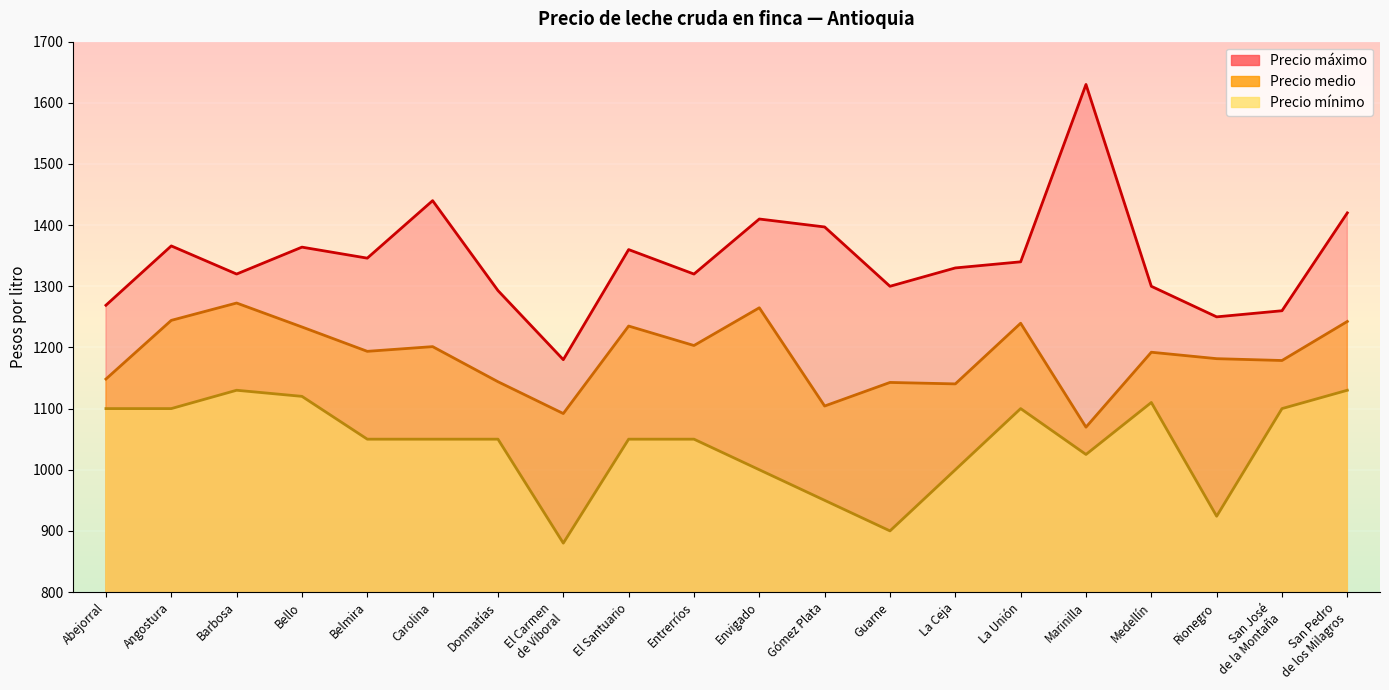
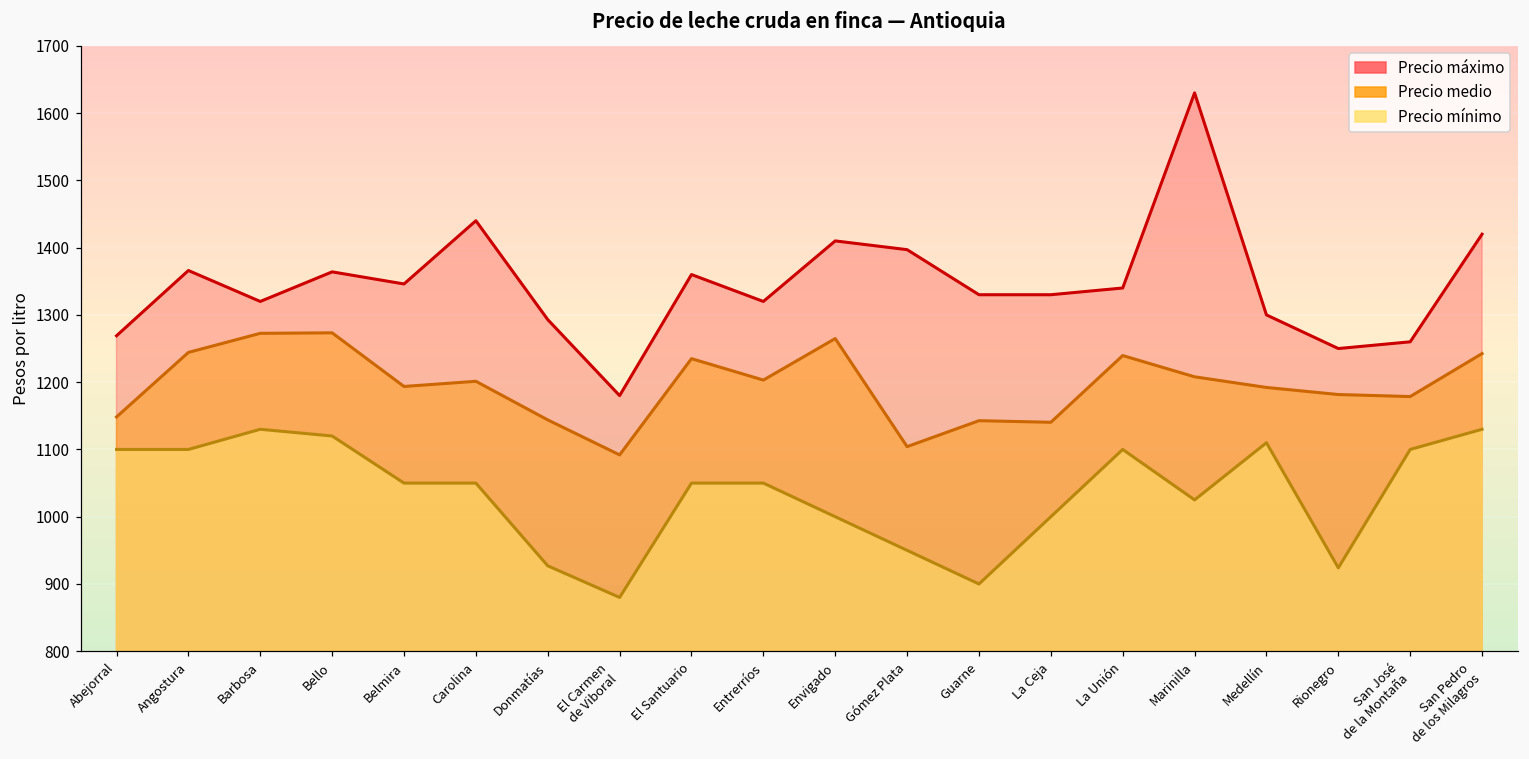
Precio medio, Bello: 1230 -> 1270
Precio mínimo, Donmatías: 1050 -> 930
Precio máximo, Guarne: 1300 -> 1330
Precio medio, Marinilla: 1070 -> 1210
